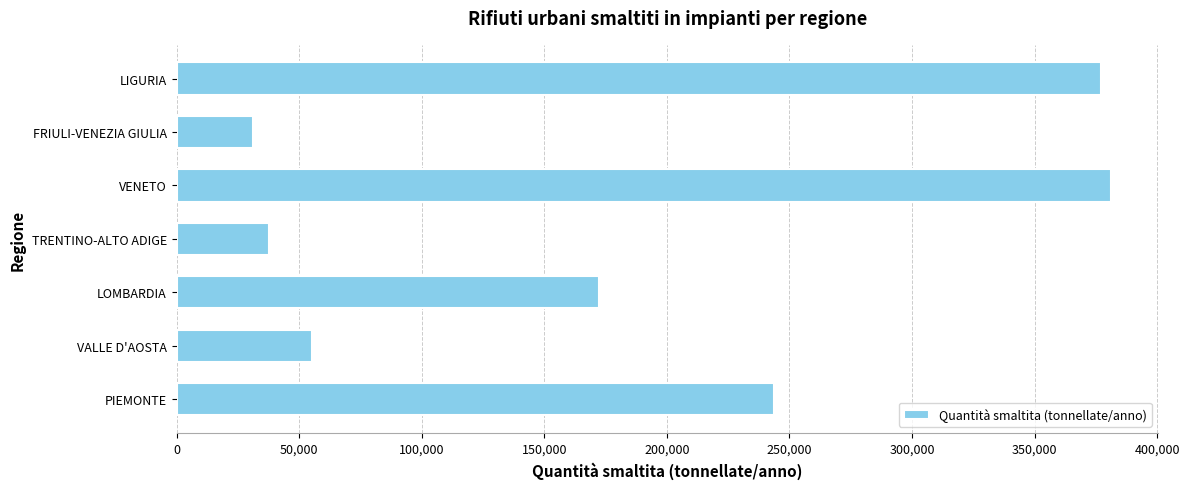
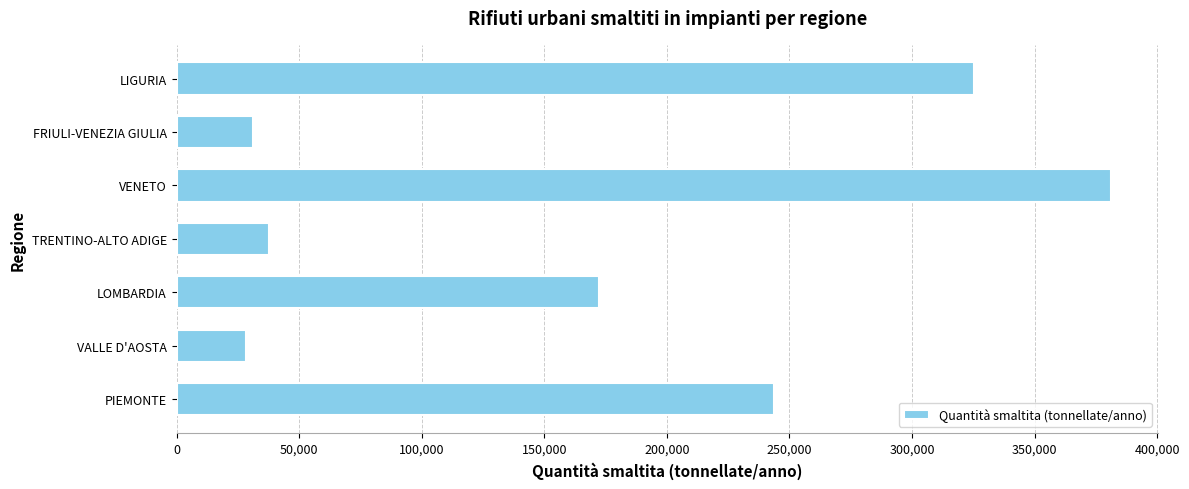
LIGURIA: 377,000 -> 325,000
VALLE D'AOSTA: 55,000 -> 28,000
